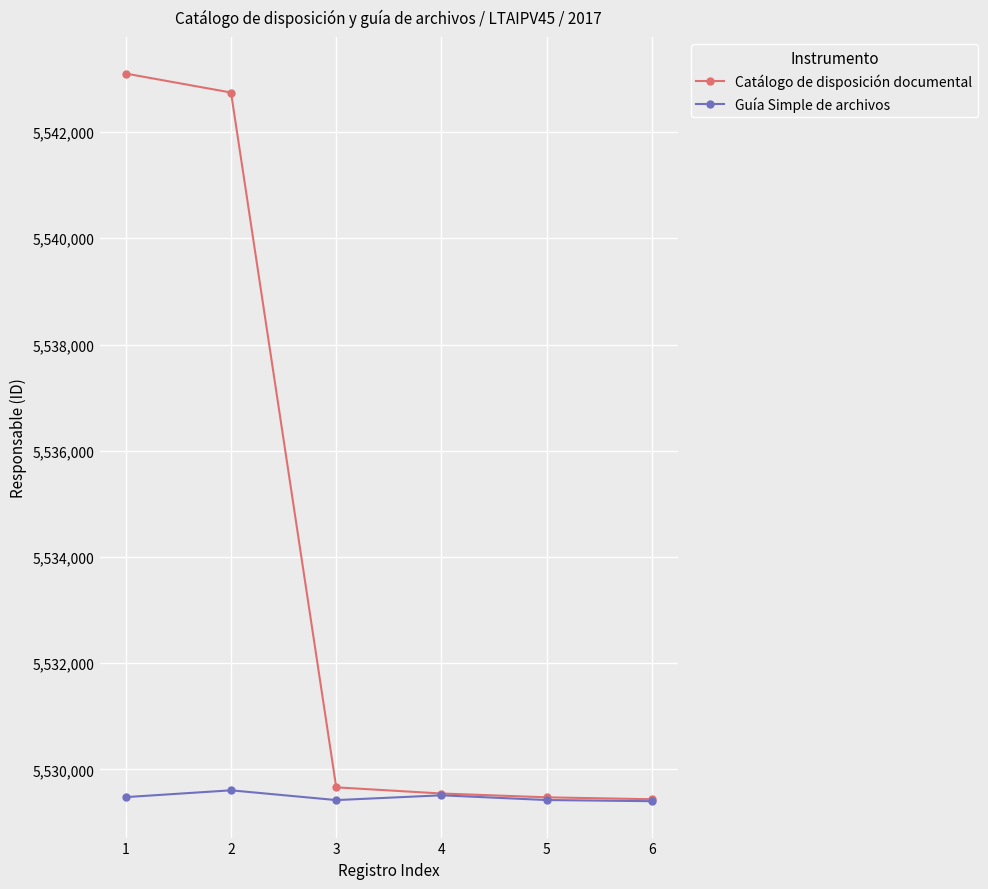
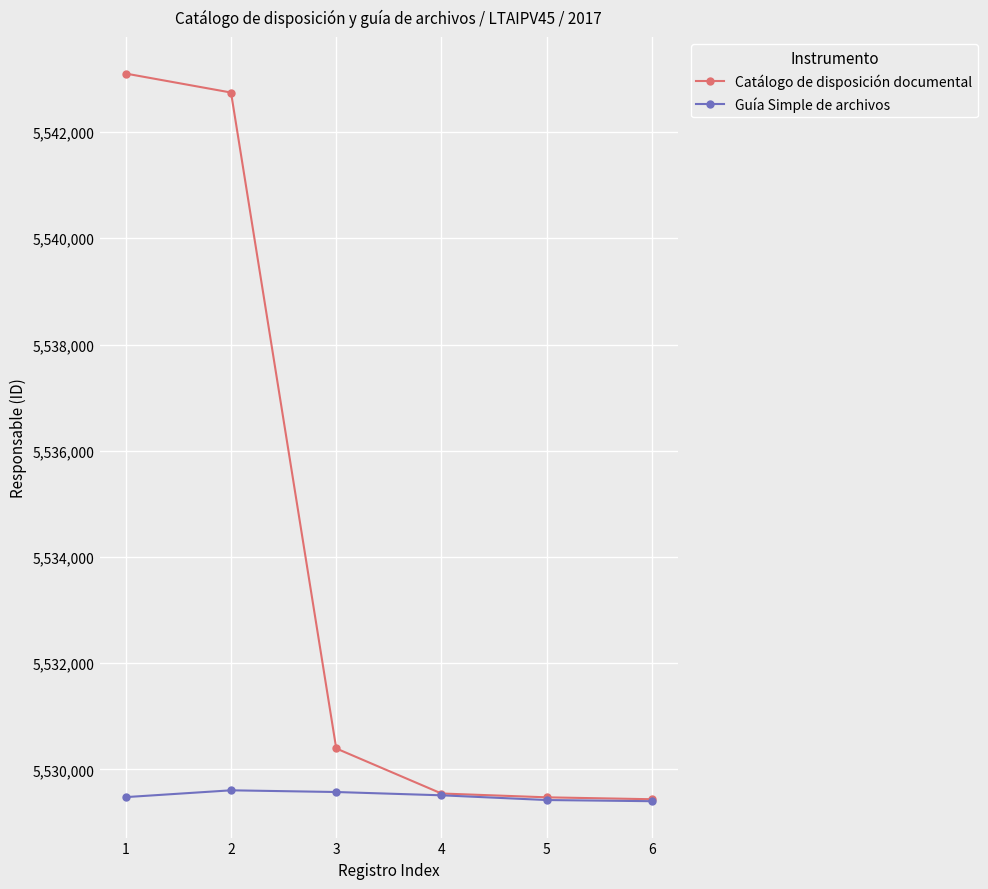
Catálogo de disposición documental, 3: 5,529,700 -> 5,530,400
Guía Simple de archivos, 3: 5,529,400 -> 5,529,600
